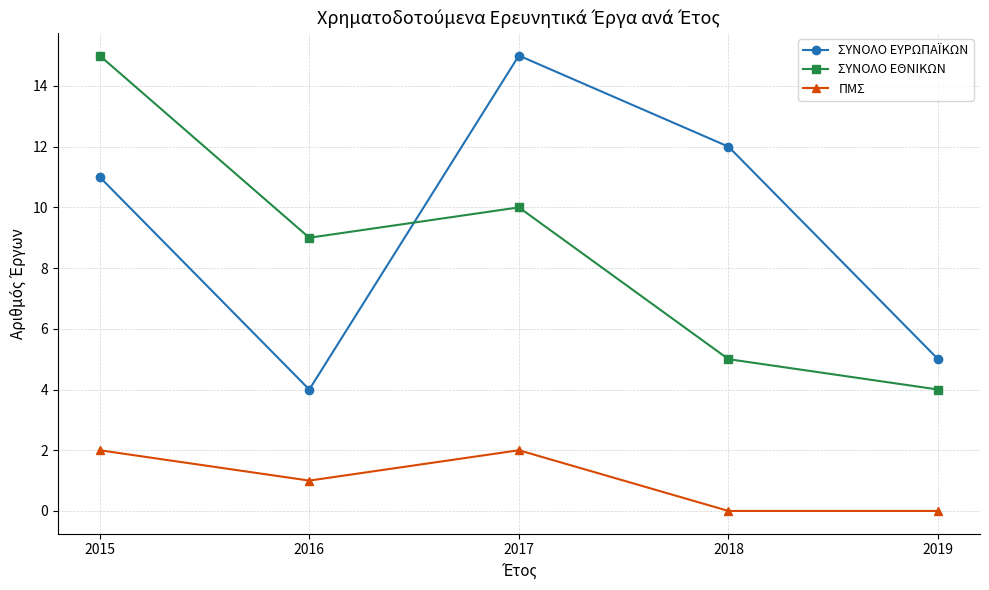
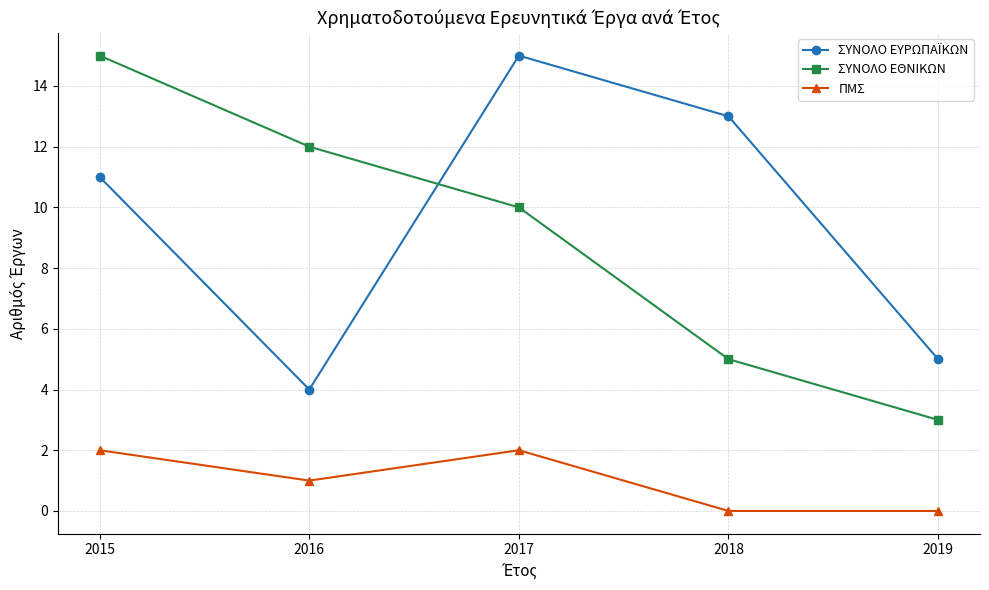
ΣΥΝΟΛΟ ΕΘΝΙΚΩΝ, 2016: 9 -> 12
ΣΥΝΟΛΟ ΕΥΡΩΠΑΪΚΩΝ, 2018: 12 -> 13
ΣΥΝΟΛΟ ΕΘΝΙΚΩΝ, 2019: 4 -> 3
